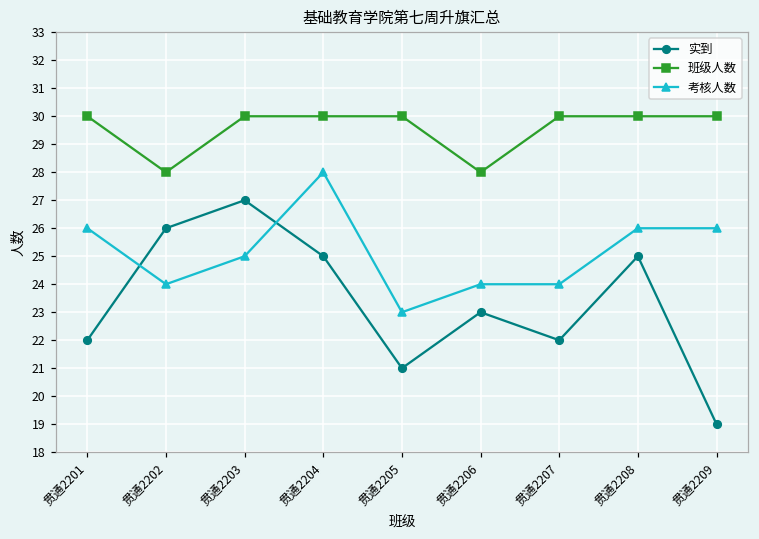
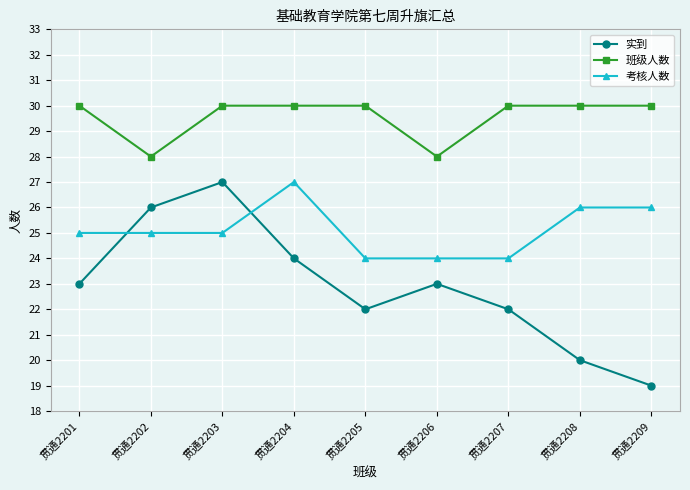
实到, 贯通2201: 22 -> 23
考核人数, 贯通2201: 26 -> 25
考核人数, 贯通2202: 24 -> 25
实到, 贯通2204: 25 -> 24
考核人数, 贯通2204: 28 -> 27
实到, 贯通2205: 21 -> 22
考核人数, 贯通2205: 23 -> 24
实到, 贯通2208: 25 -> 20
